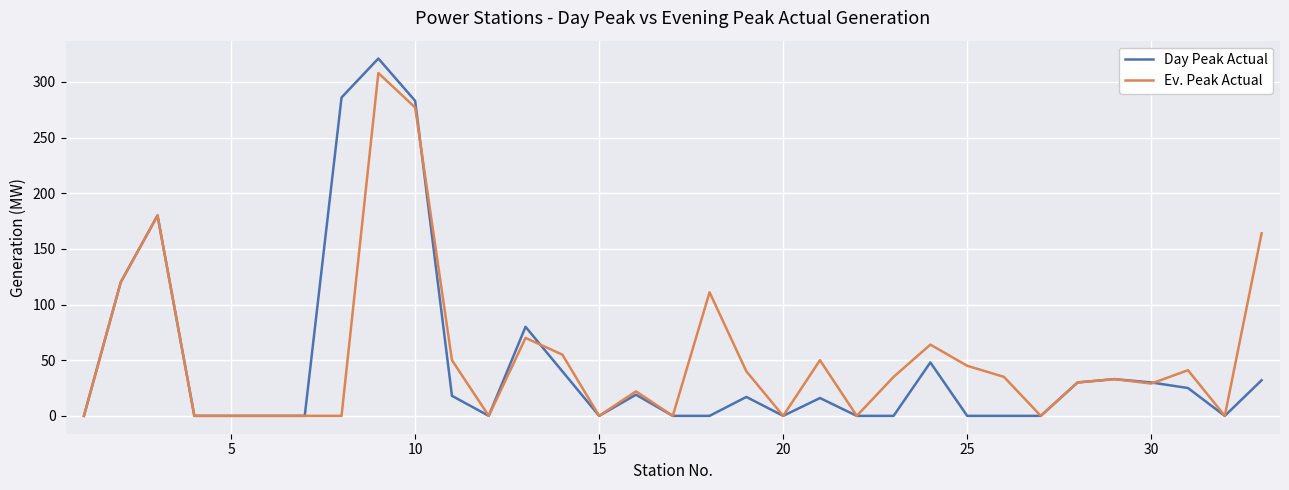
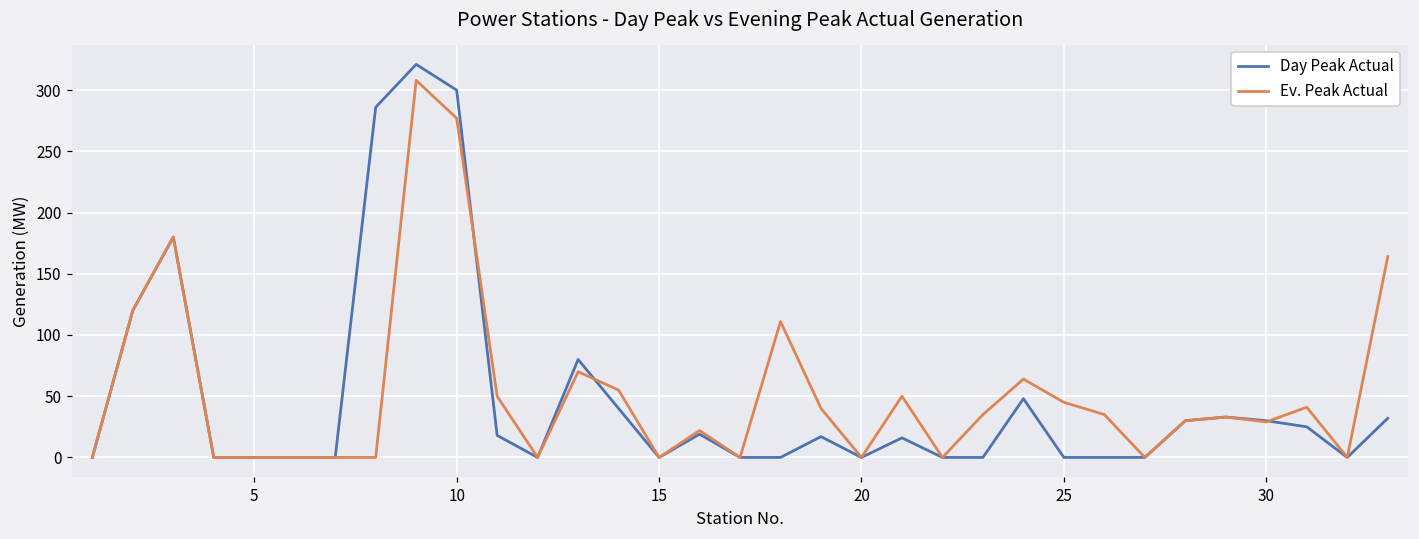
Day Peak Actual, 10: 283 -> 300
